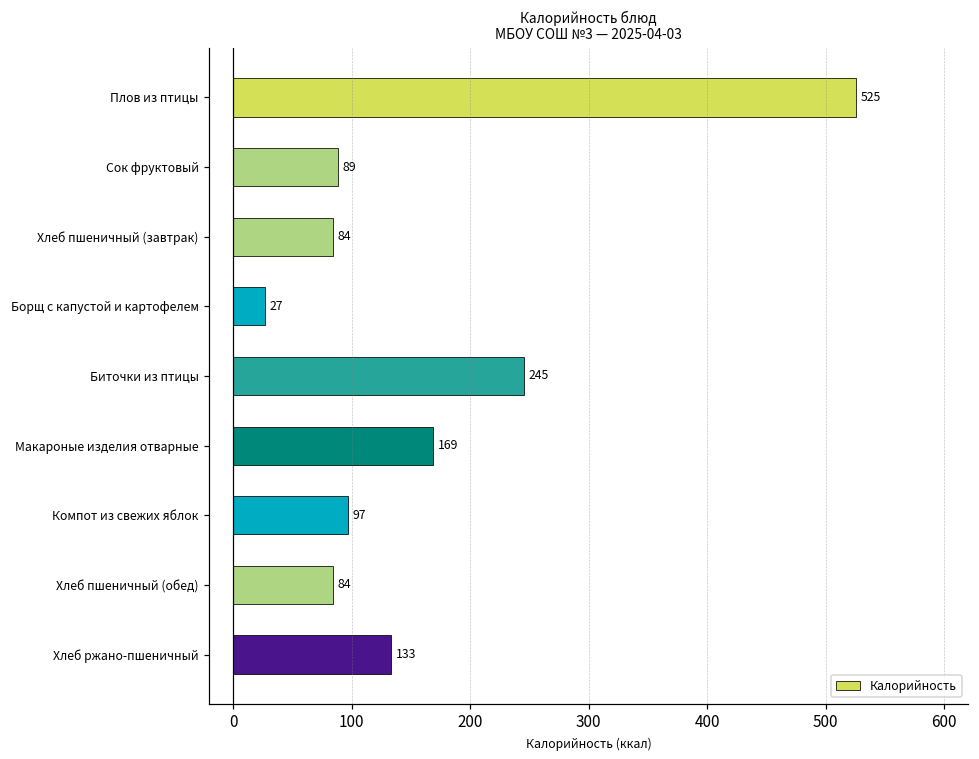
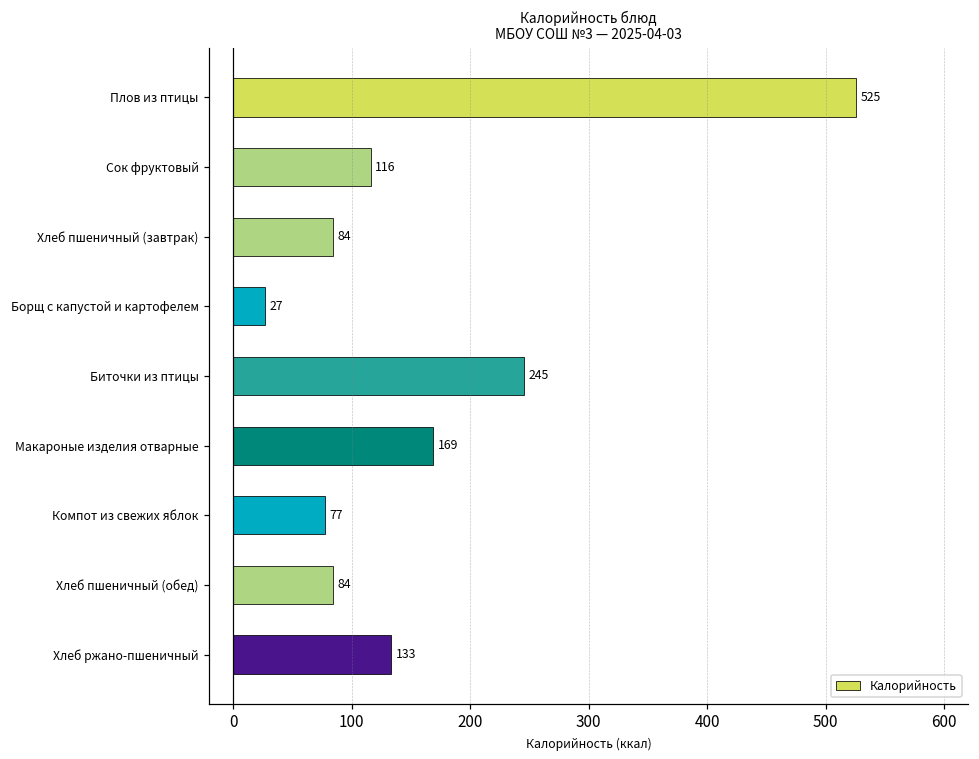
Сок фруктовый: 89 -> 116
Компот из свежих яблок: 97 -> 77
